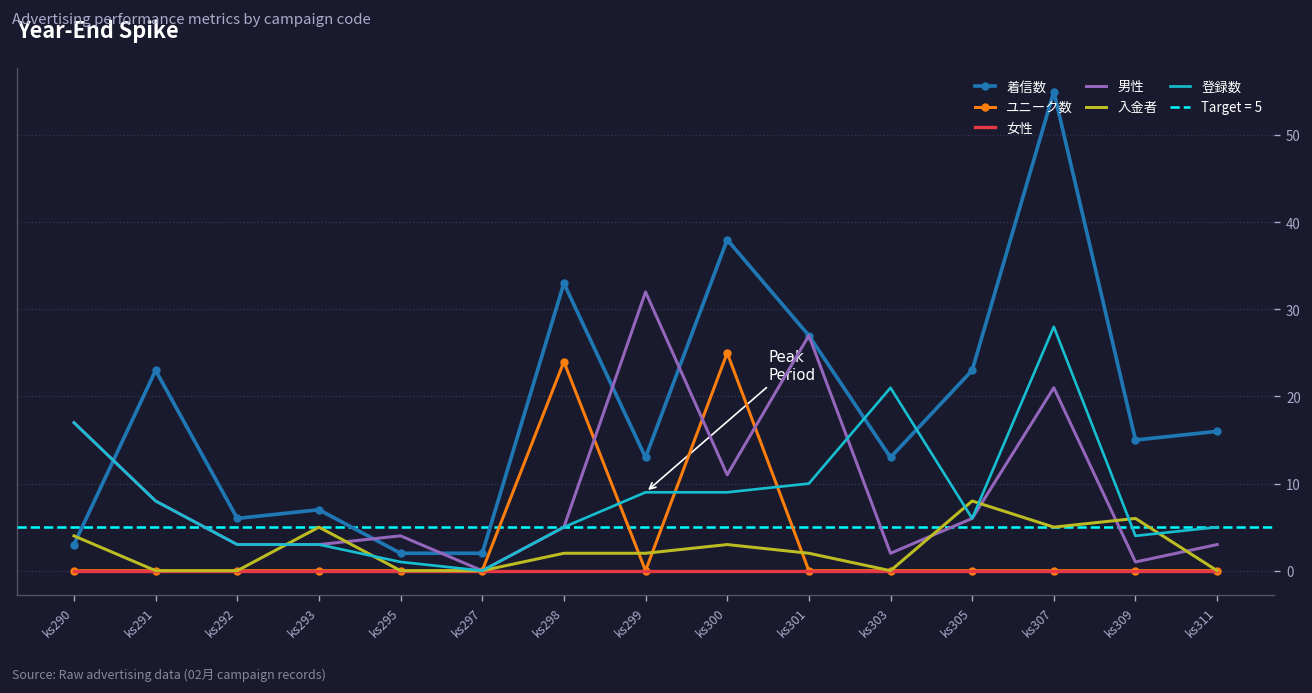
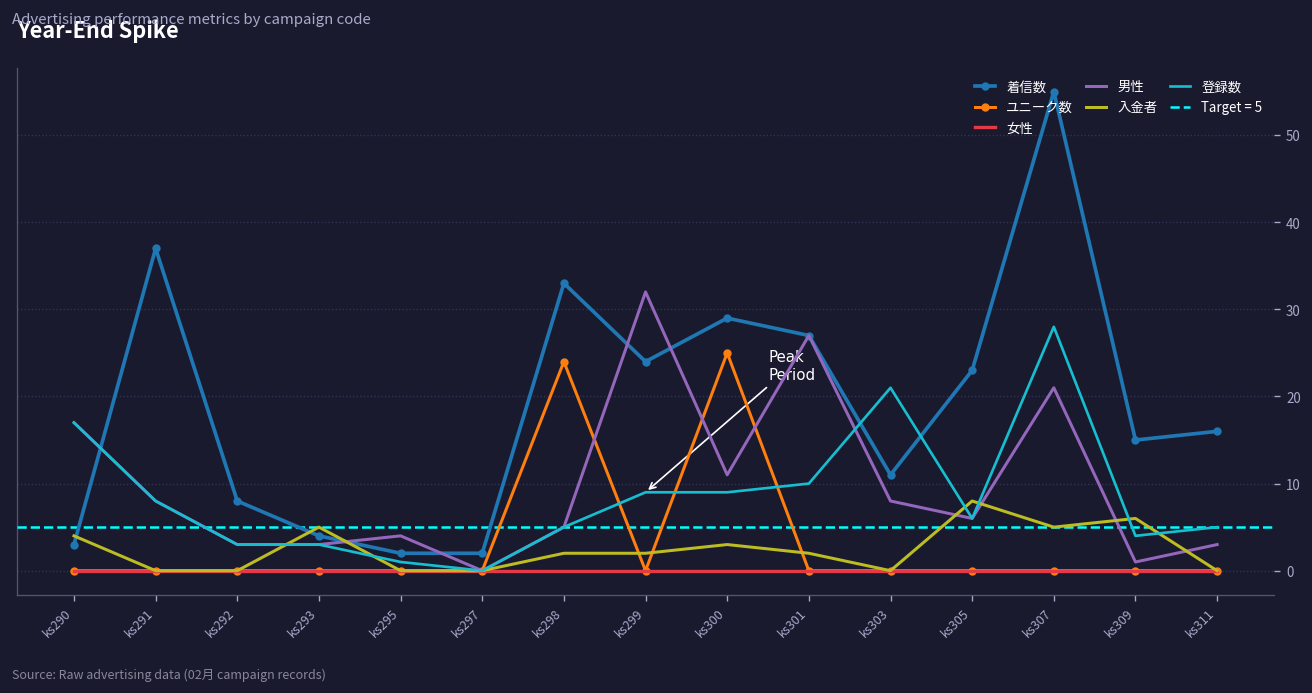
着信数, ks291: 23 -> 37
着信数, ks292: 6 -> 8
着信数, ks293: 7 -> 4
着信数, ks299: 13 -> 24
着信数, ks300: 38 -> 29
着信数, ks303: 13 -> 11
男性, ks303: 2 -> 8
